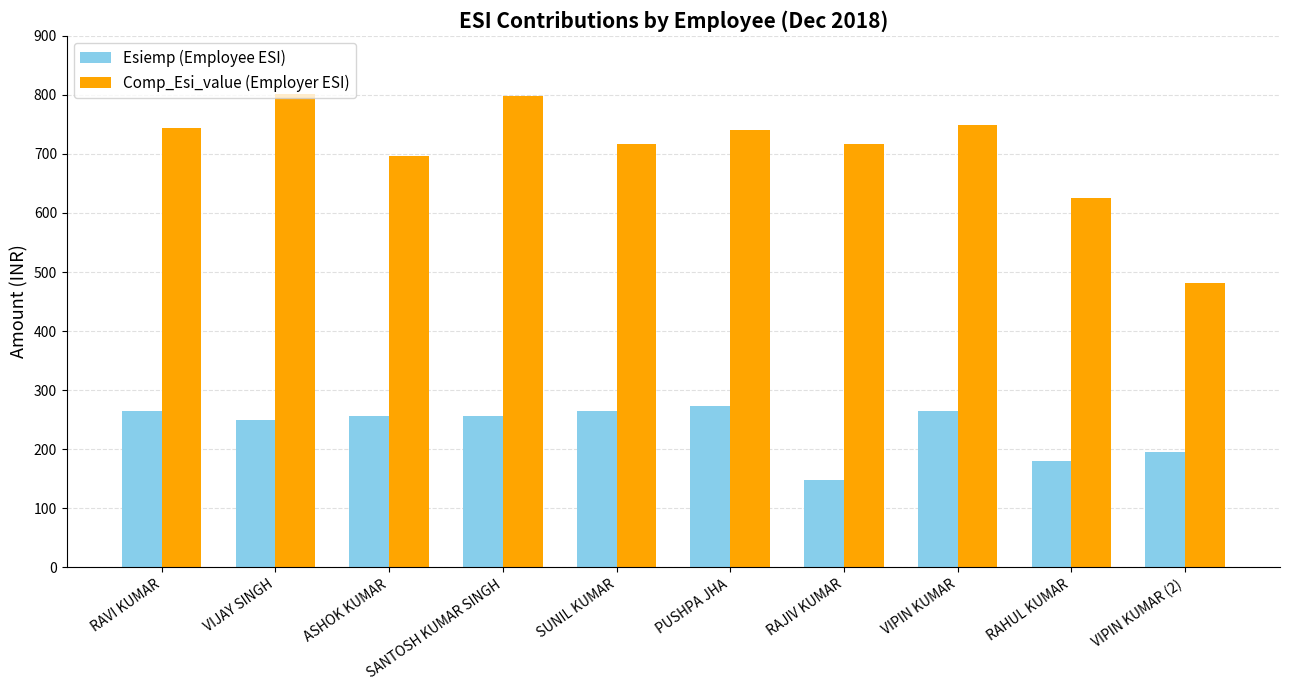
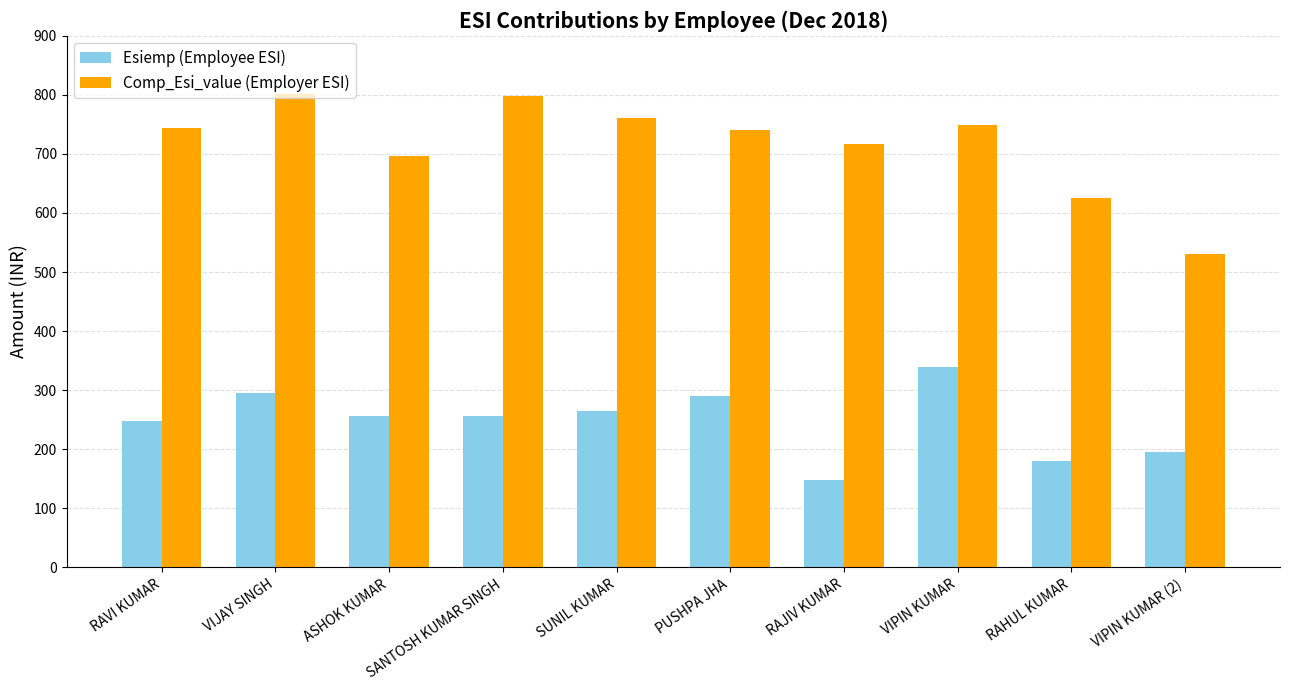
Esiemp (Employee ESI), RAVI KUMAR: 260 -> 250
Esiemp (Employee ESI), VIJAY SINGH: 250 -> 300
Comp_Esi_value (Employer ESI), SUNIL KUMAR: 720 -> 760
Esiemp (Employee ESI), PUSHPA JHA: 270 -> 290
Esiemp (Employee ESI), VIPIN KUMAR: 270 -> 340
Comp_Esi_value (Employer ESI), VIPIN KUMAR (2): 480 -> 530
